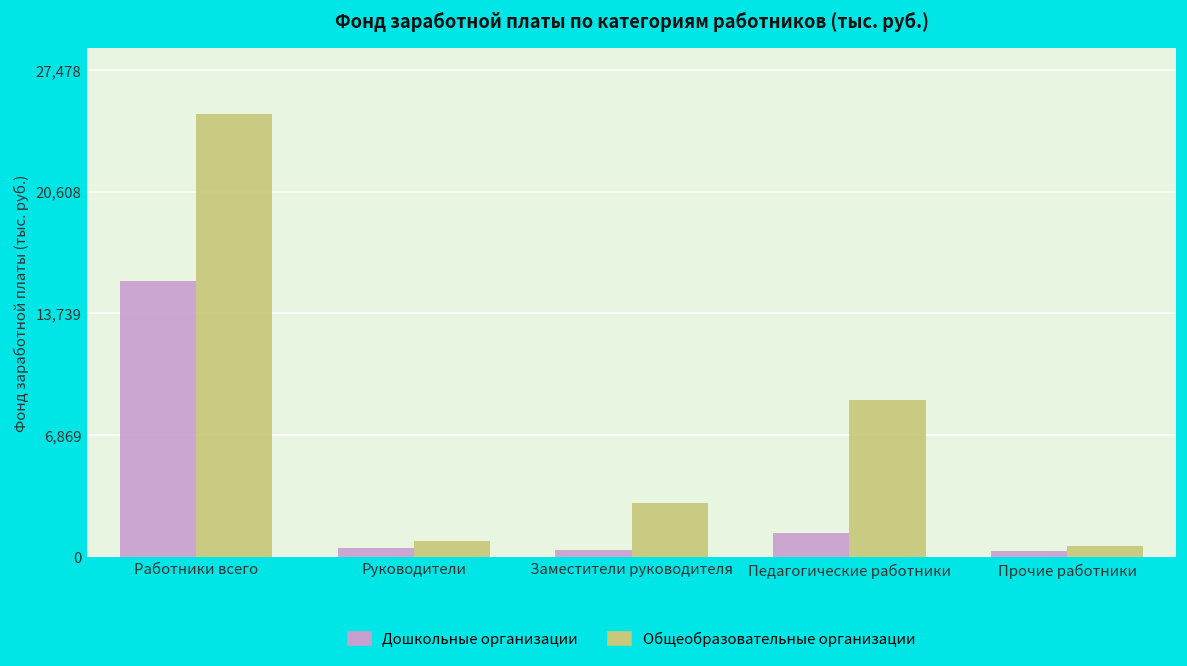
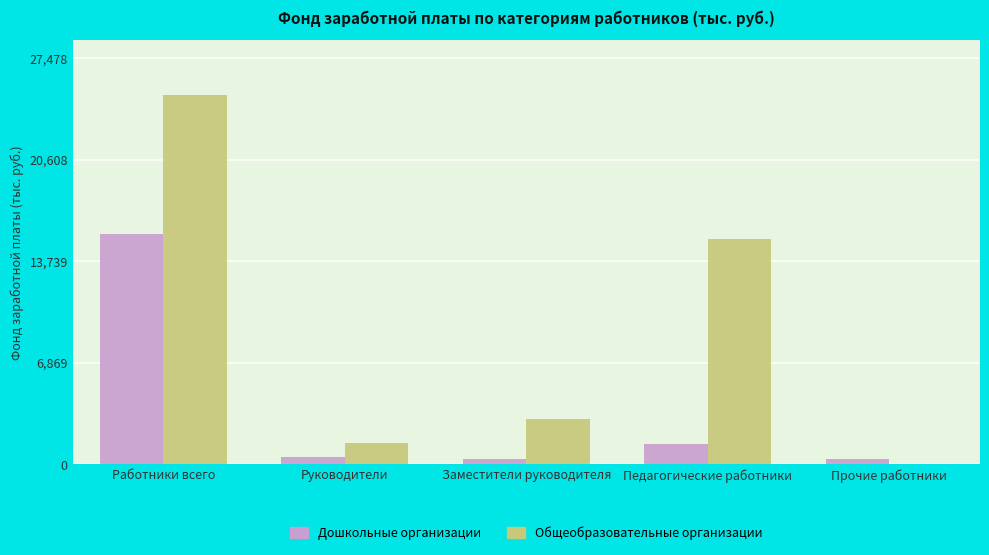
Общеобразовательные организации, Руководители: 900 -> 1,400
Общеобразовательные организации, Педагогические работники: 8,900 -> 15,200
Общеобразовательные организации, Прочие работники: 600 -> 0
